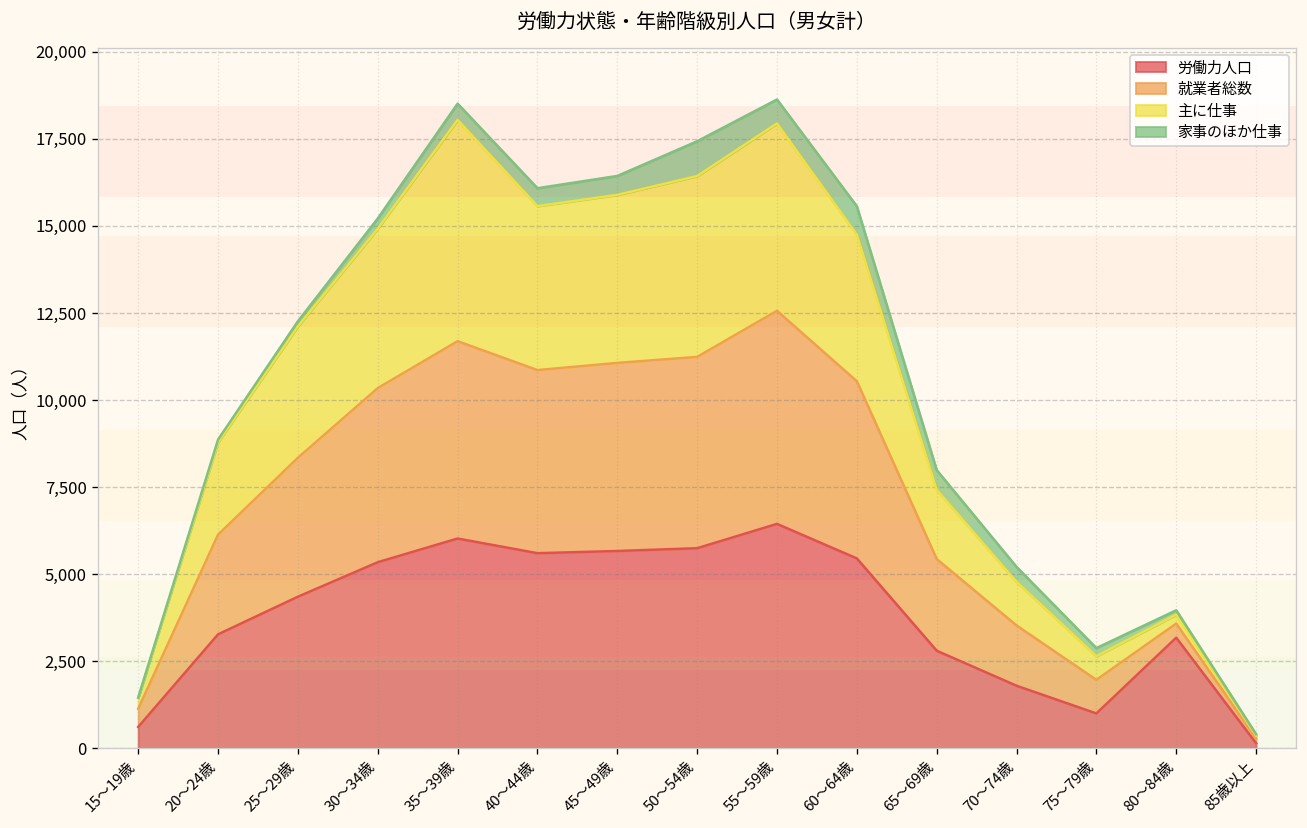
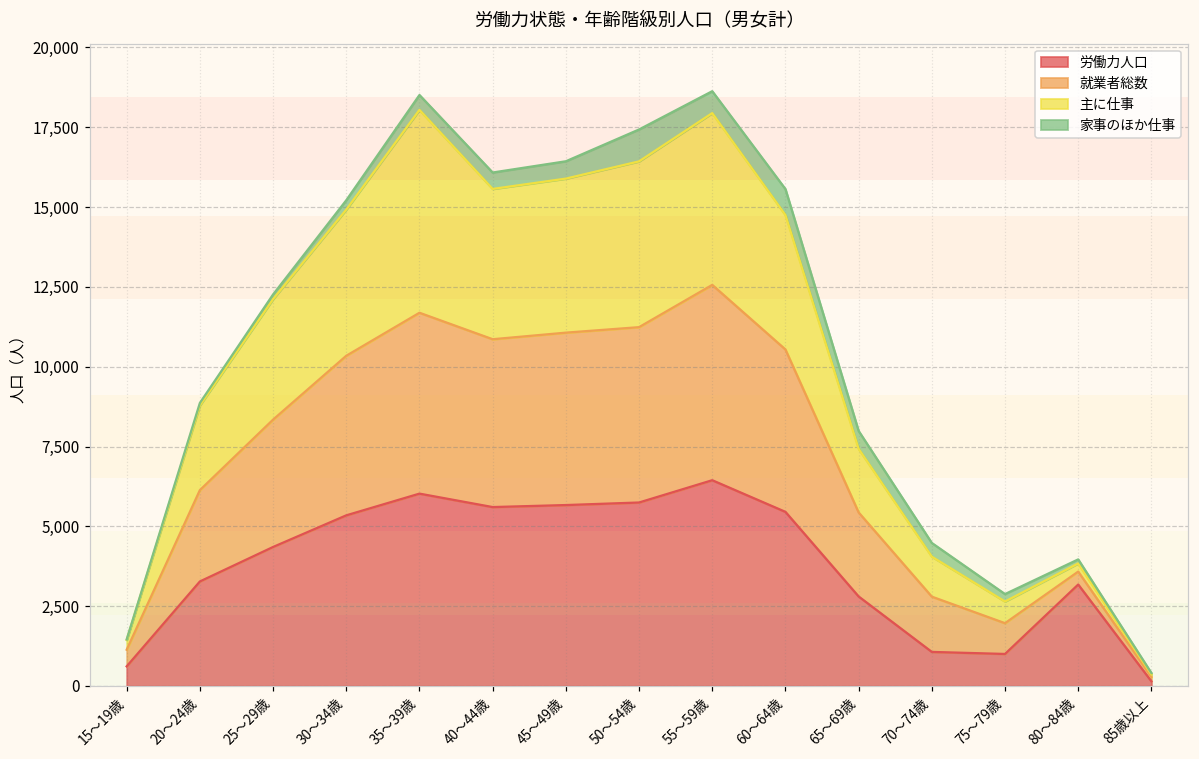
労働力人口, 70～74歳: 1,800 -> 1,100
